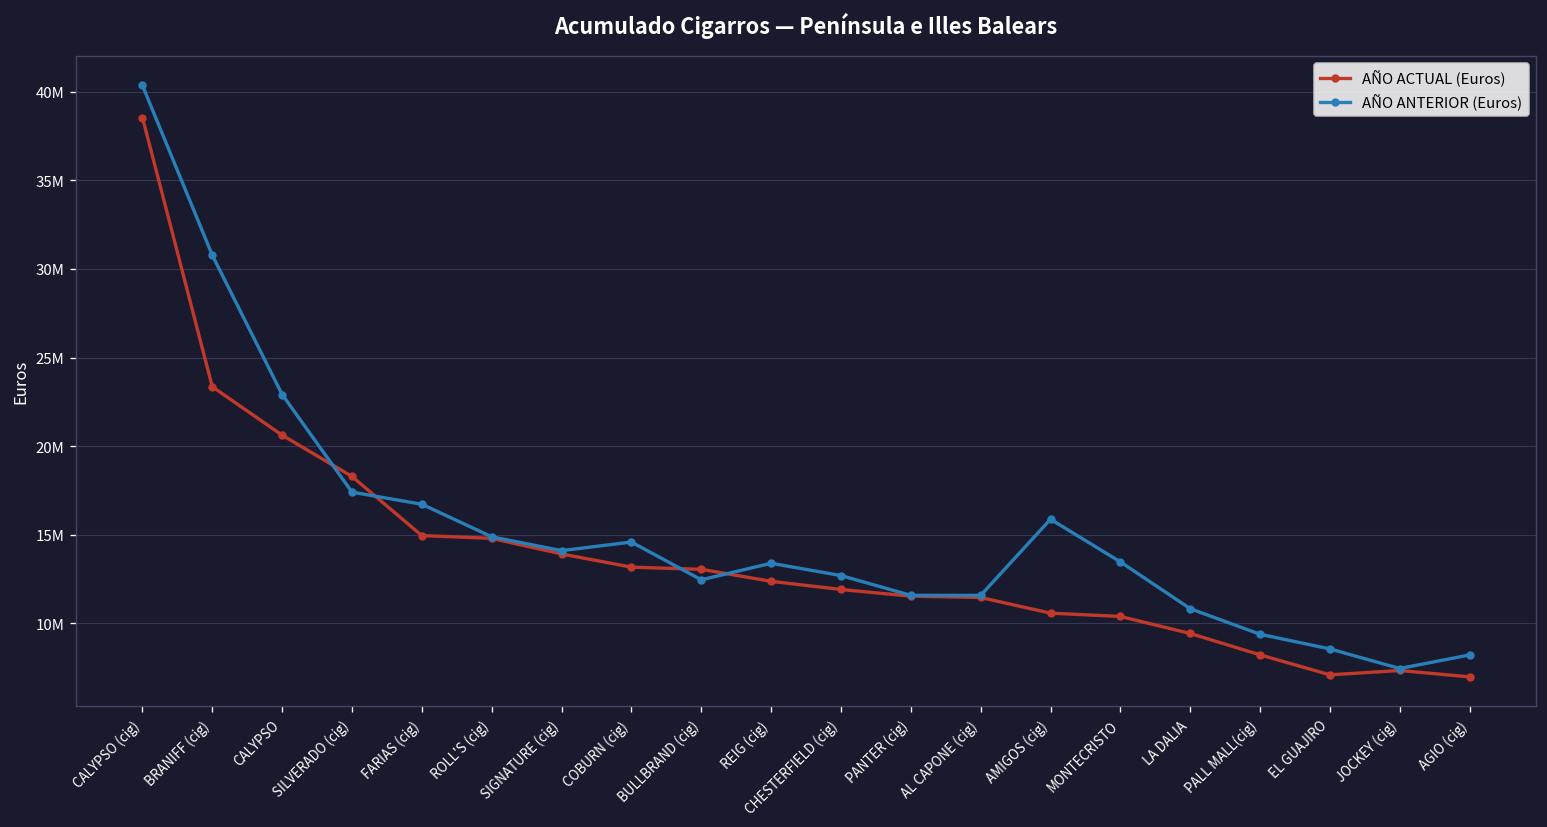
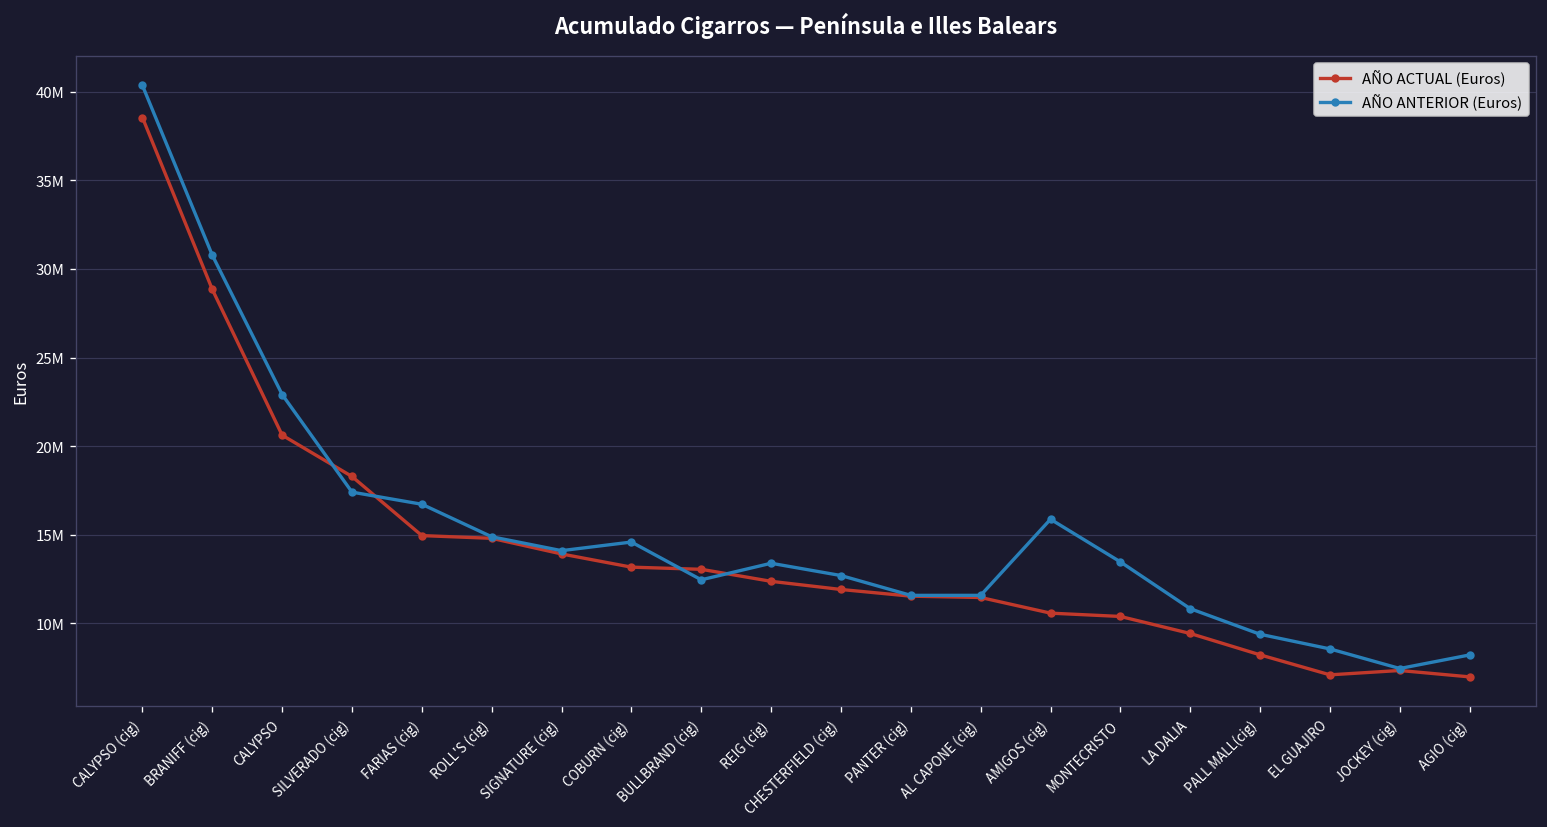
AÑO ACTUAL (Euros), BRANIFF (cig): 23300000 -> 28800000
